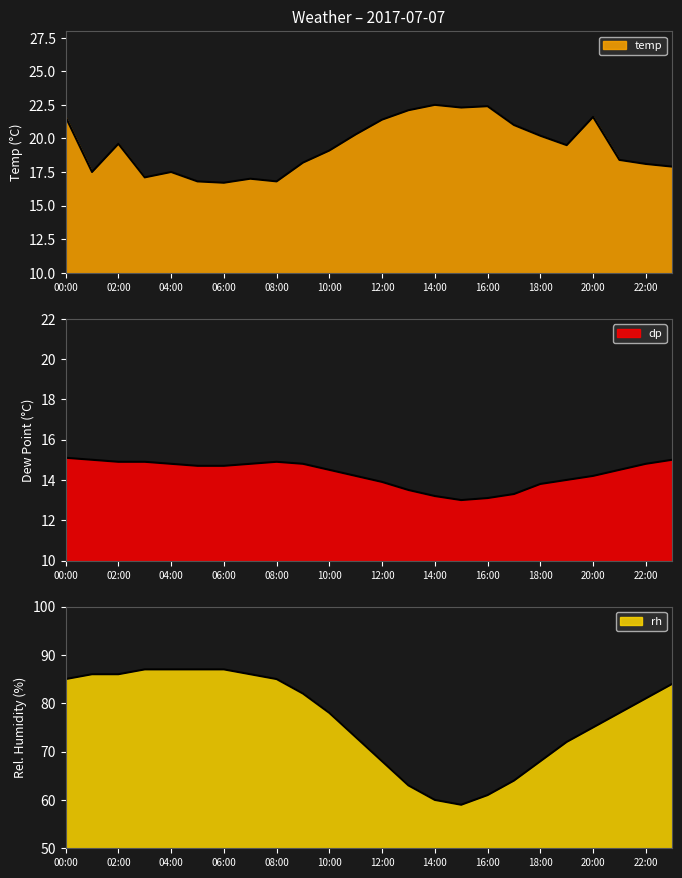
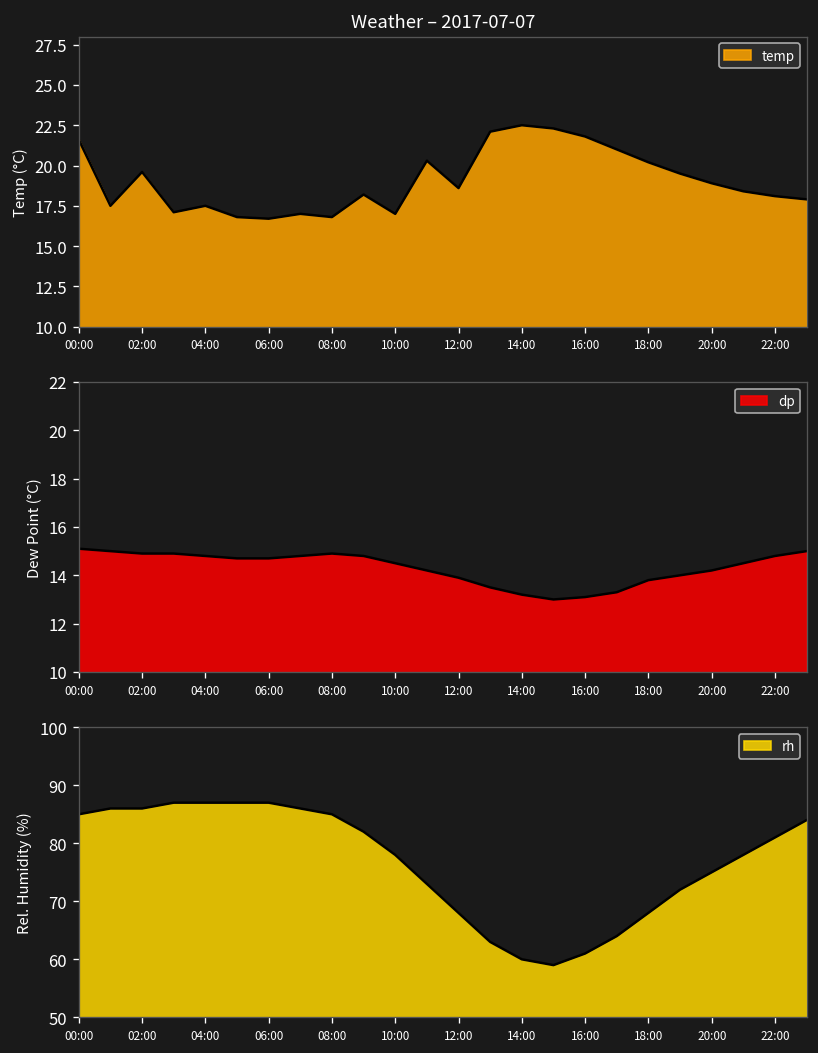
Weather – 2017-07-07, 10:00: 19.1 -> 17.0
Weather – 2017-07-07, 12:00: 21.4 -> 18.6
Weather – 2017-07-07, 16:00: 22.4 -> 21.8
Weather – 2017-07-07, 20:00: 21.6 -> 18.9
